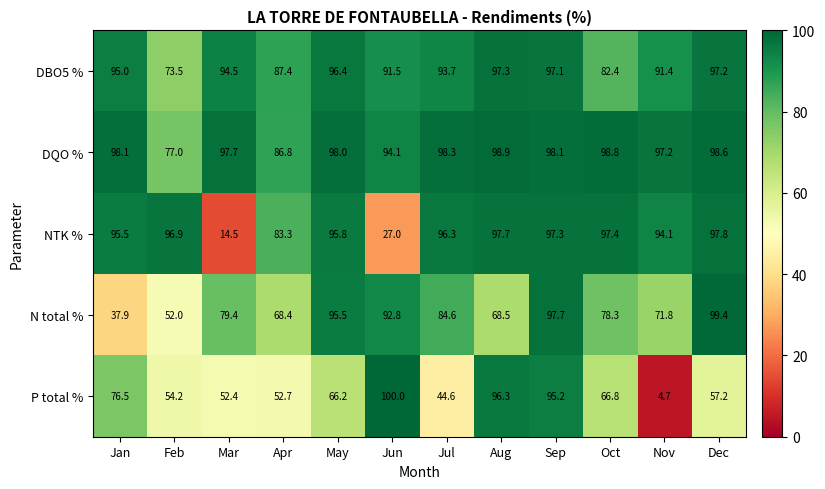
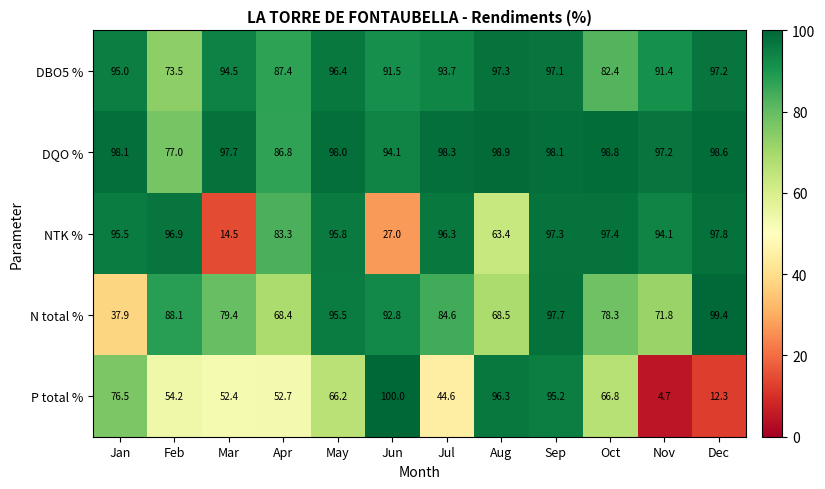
NTK %, Aug: 97.7 -> 63.4
N total %, Feb: 52.0 -> 88.1
P total %, Dec: 57.2 -> 12.3
